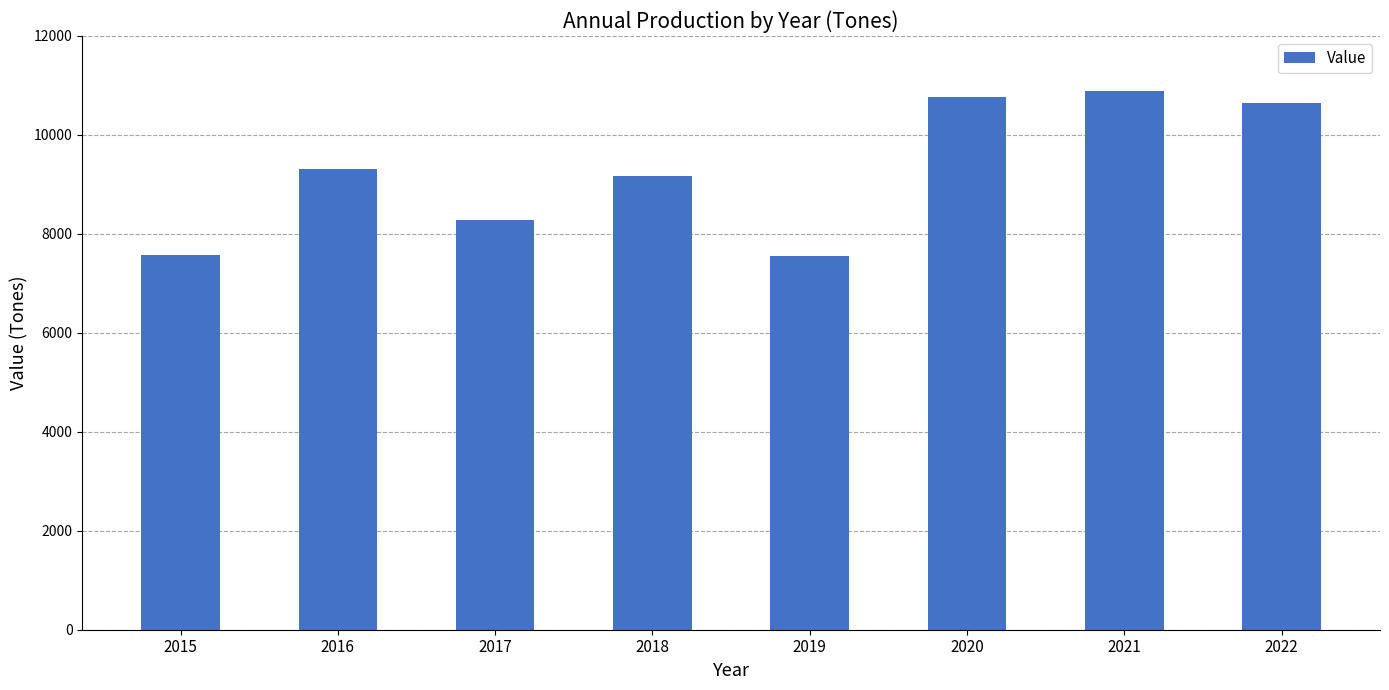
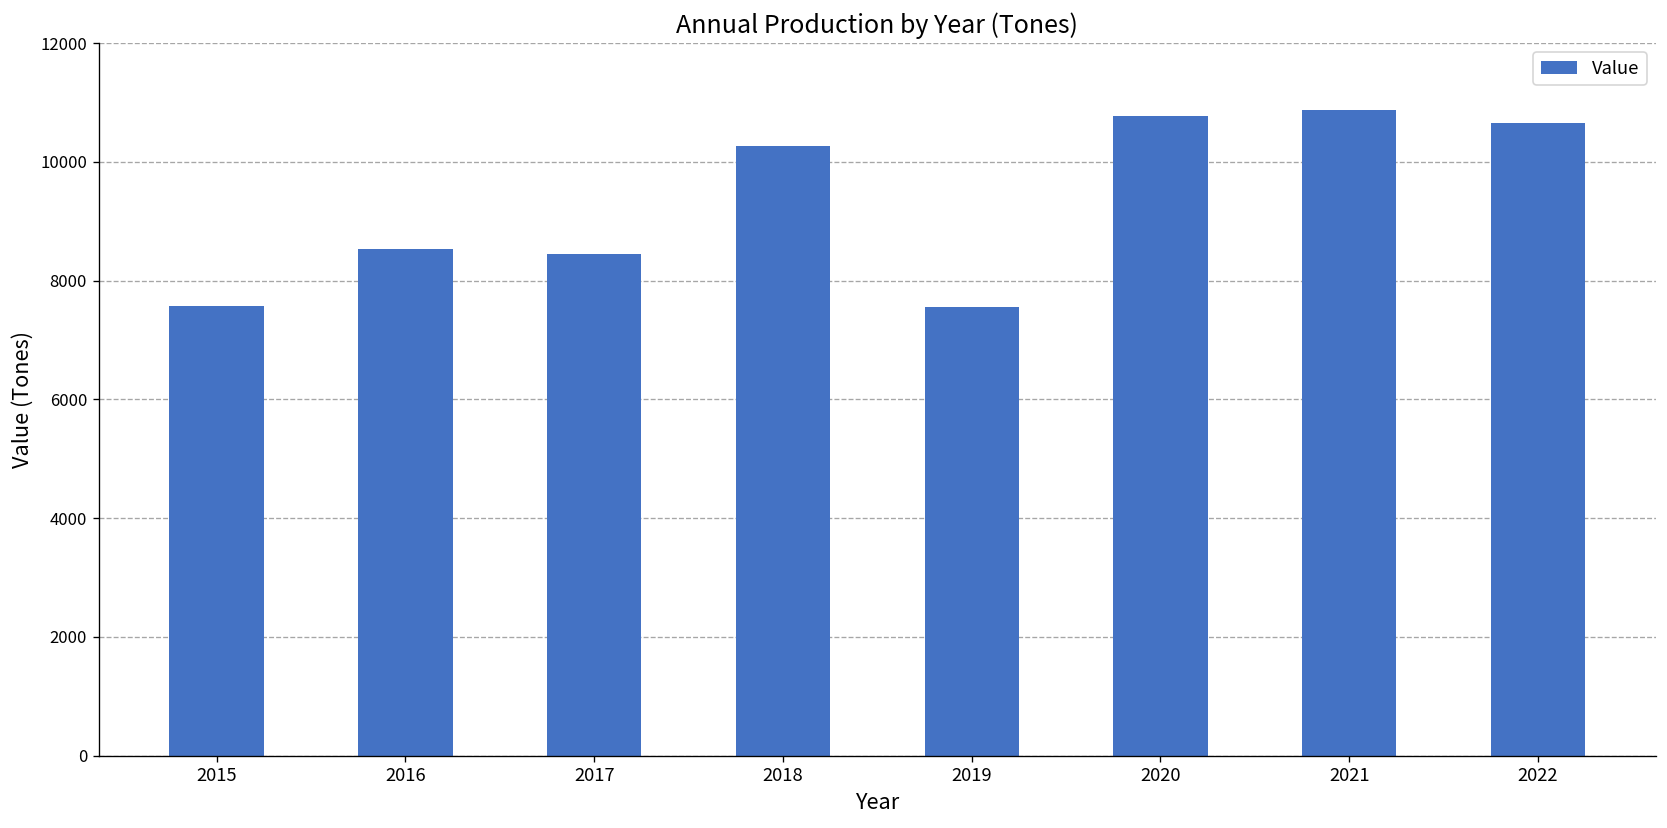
2016: 9300 -> 8500
2017: 8300 -> 8500
2018: 9200 -> 10300
